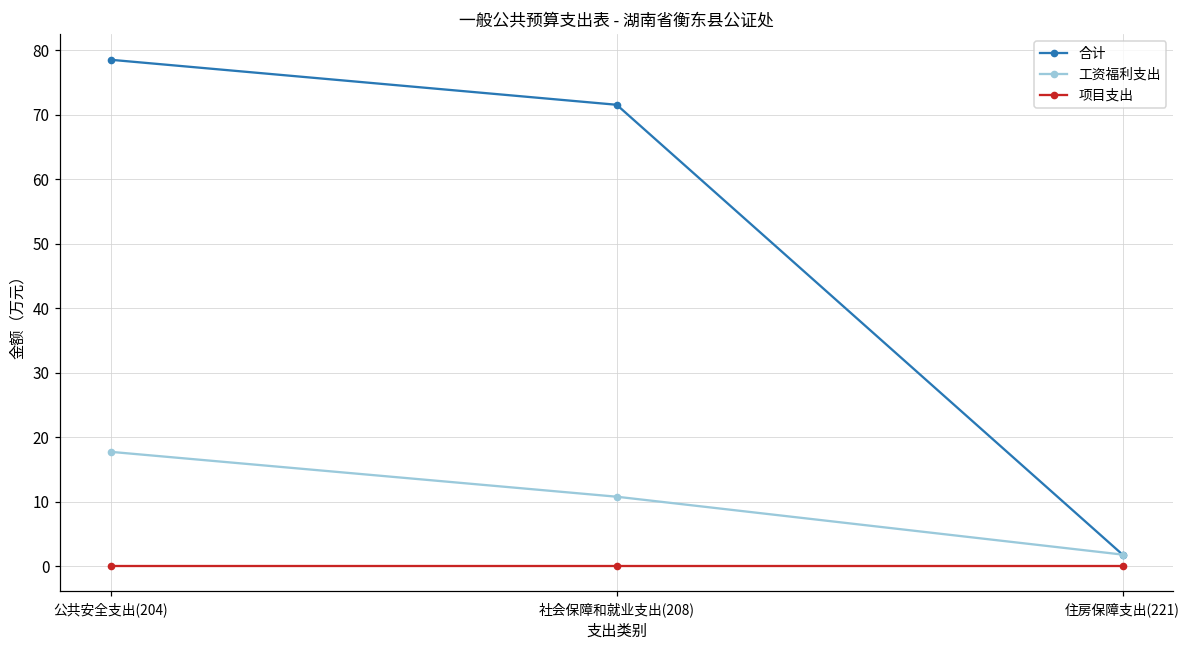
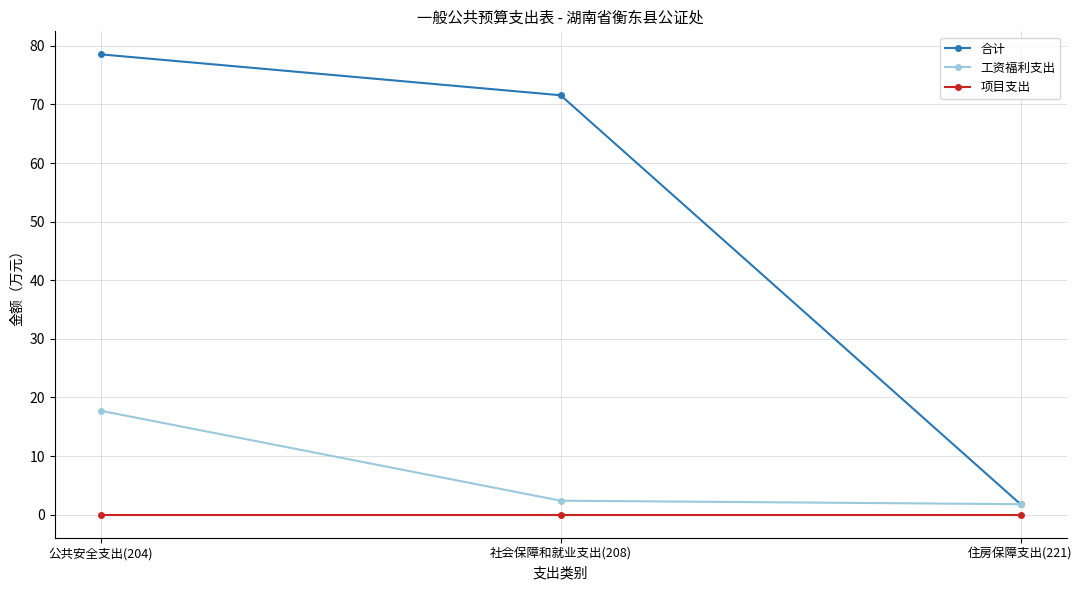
工资福利支出, 社会保障和就业支出(208): 11 -> 2
